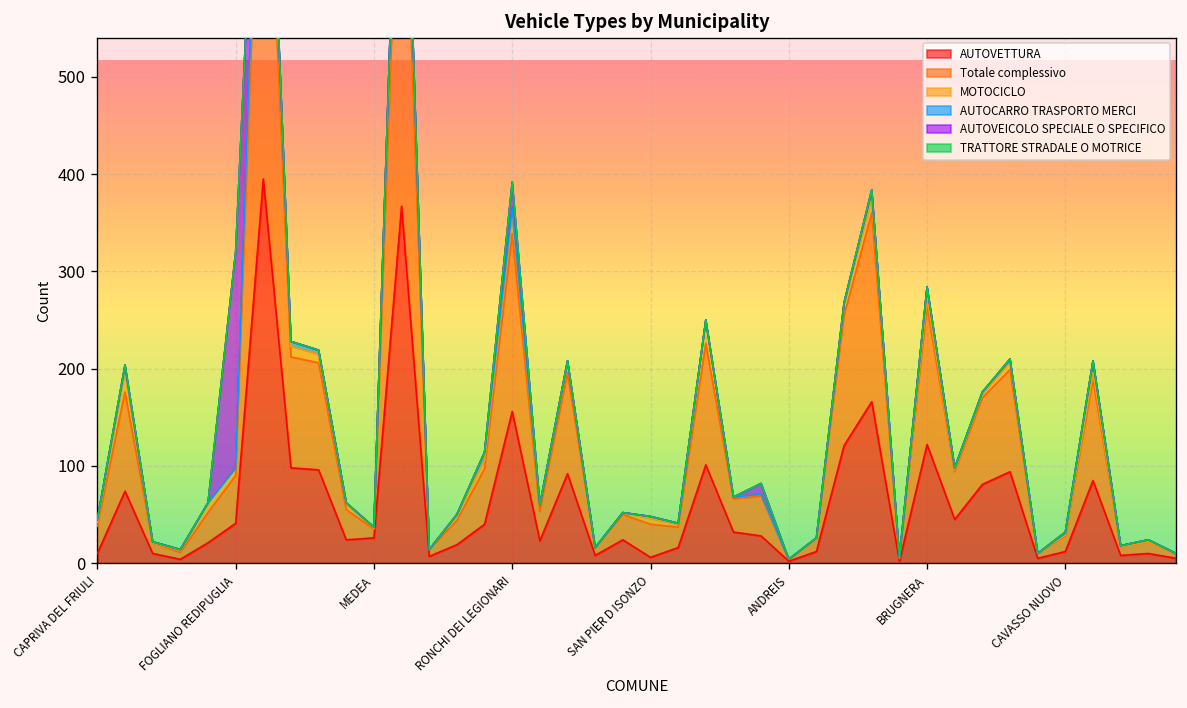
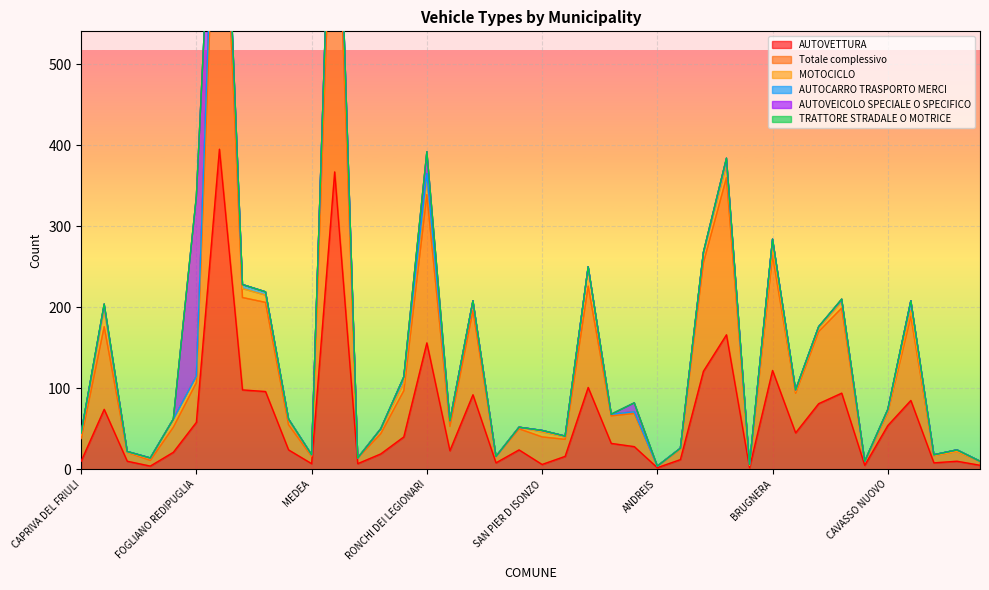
AUTOVETTURA, FOGLIANO REDIPUGLIA: 40 -> 60
AUTOVETTURA, MEDEA: 30 -> 10
AUTOVETTURA, CAVASSO NUOVO: 10 -> 50
